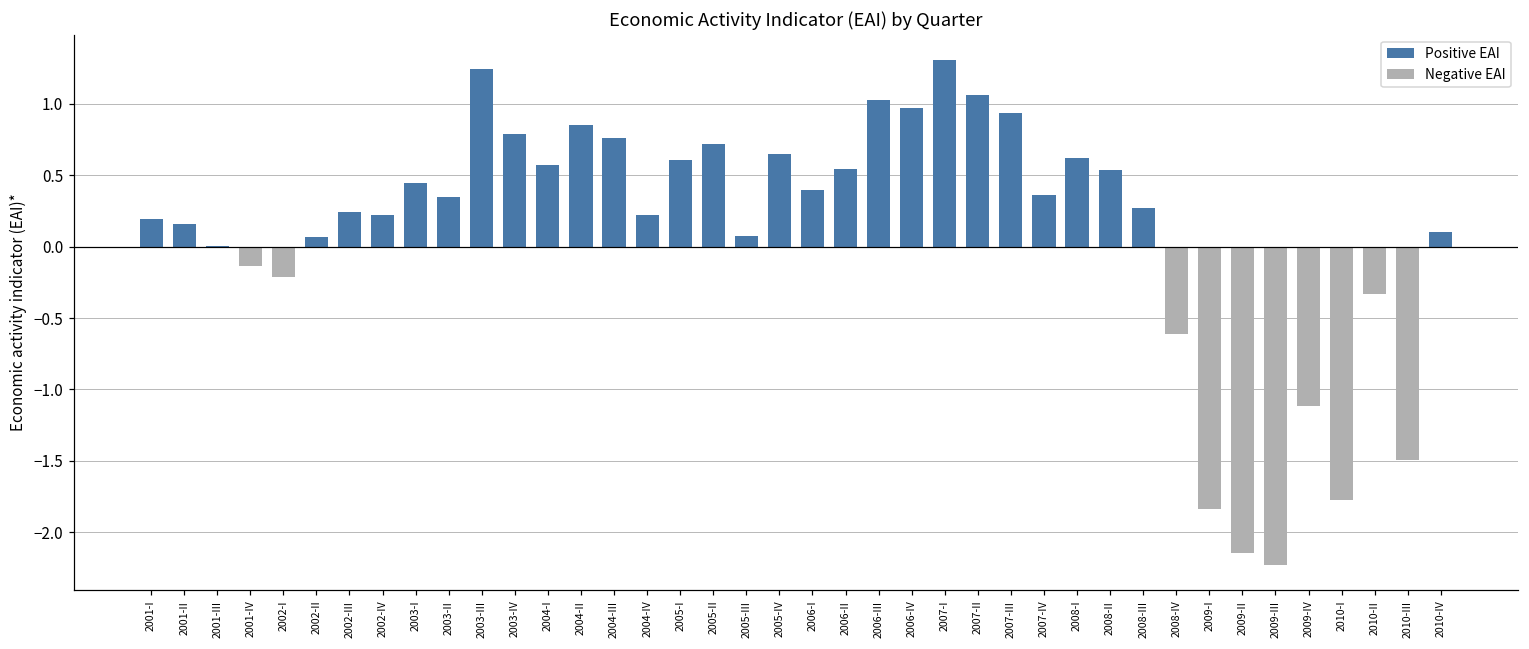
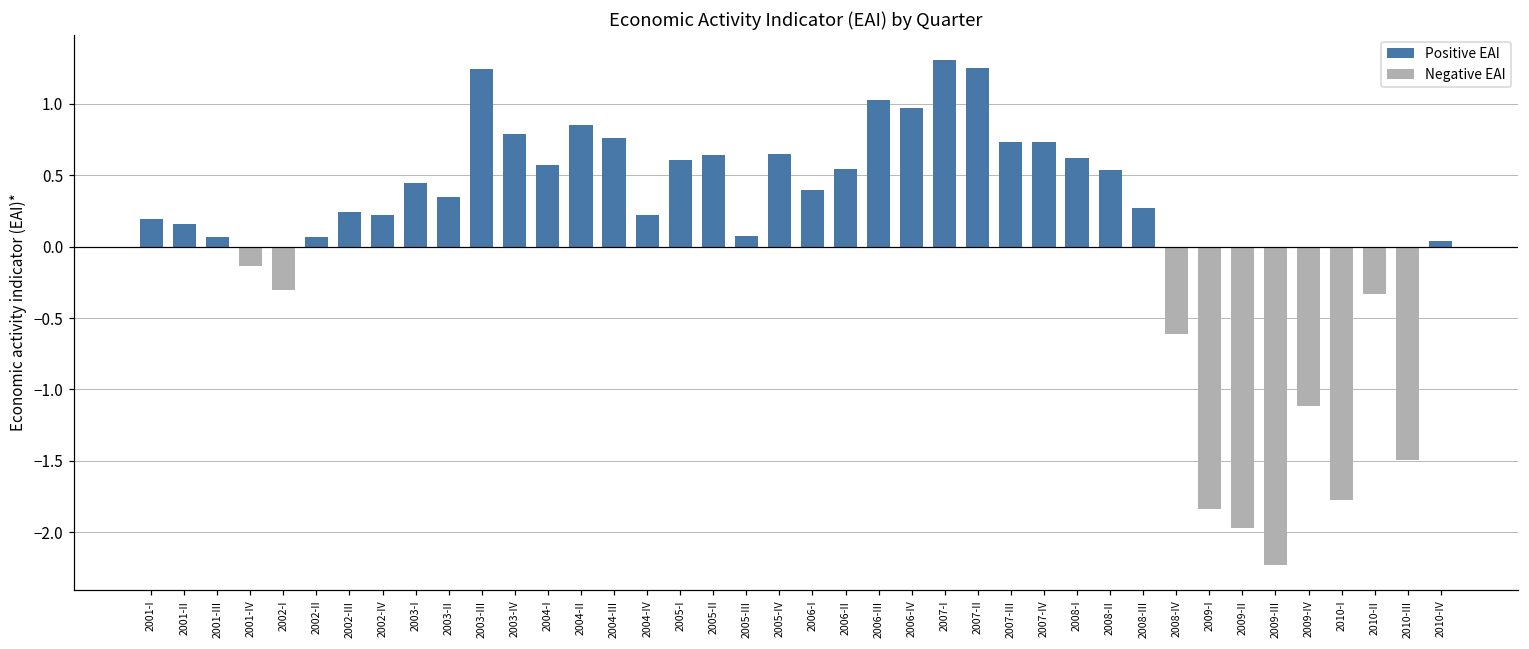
2001-III: 0.01 -> 0.07
2002-I: -0.21 -> -0.30
2005-II: 0.72 -> 0.64
2007-II: 1.07 -> 1.25
2007-III: 0.94 -> 0.73
2007-IV: 0.36 -> 0.74
2009-II: -2.15 -> -1.97
2010-IV: 0.10 -> 0.04
